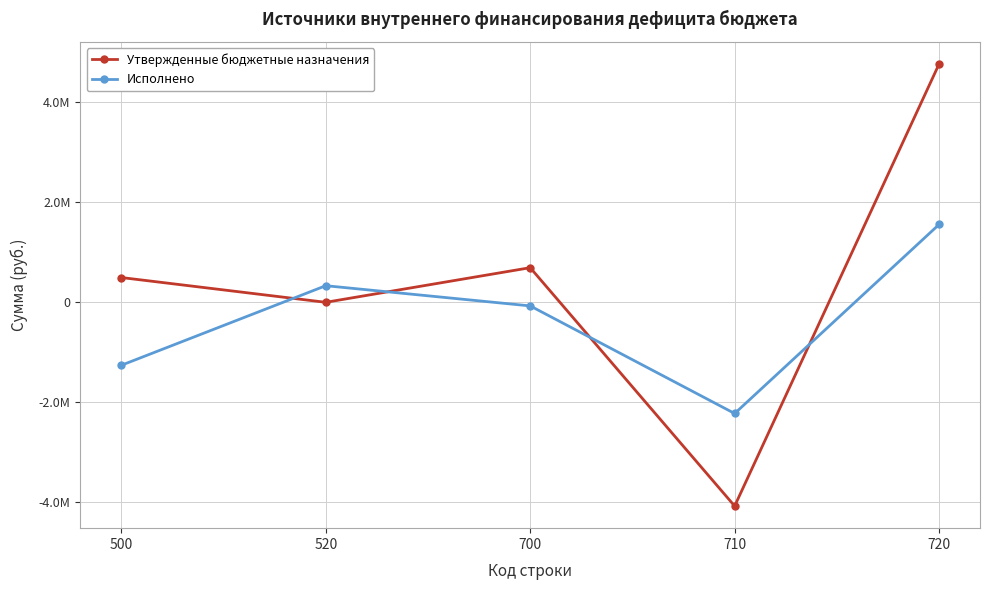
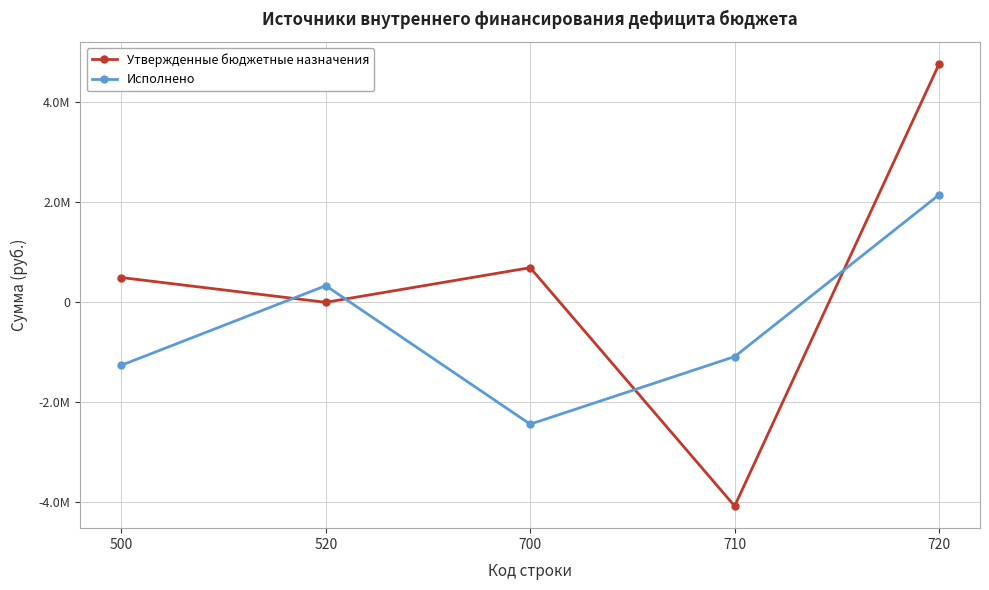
Исполнено, 700: -100000 -> -2400000
Исполнено, 710: -2200000 -> -1100000
Исполнено, 720: 1600000 -> 2200000
